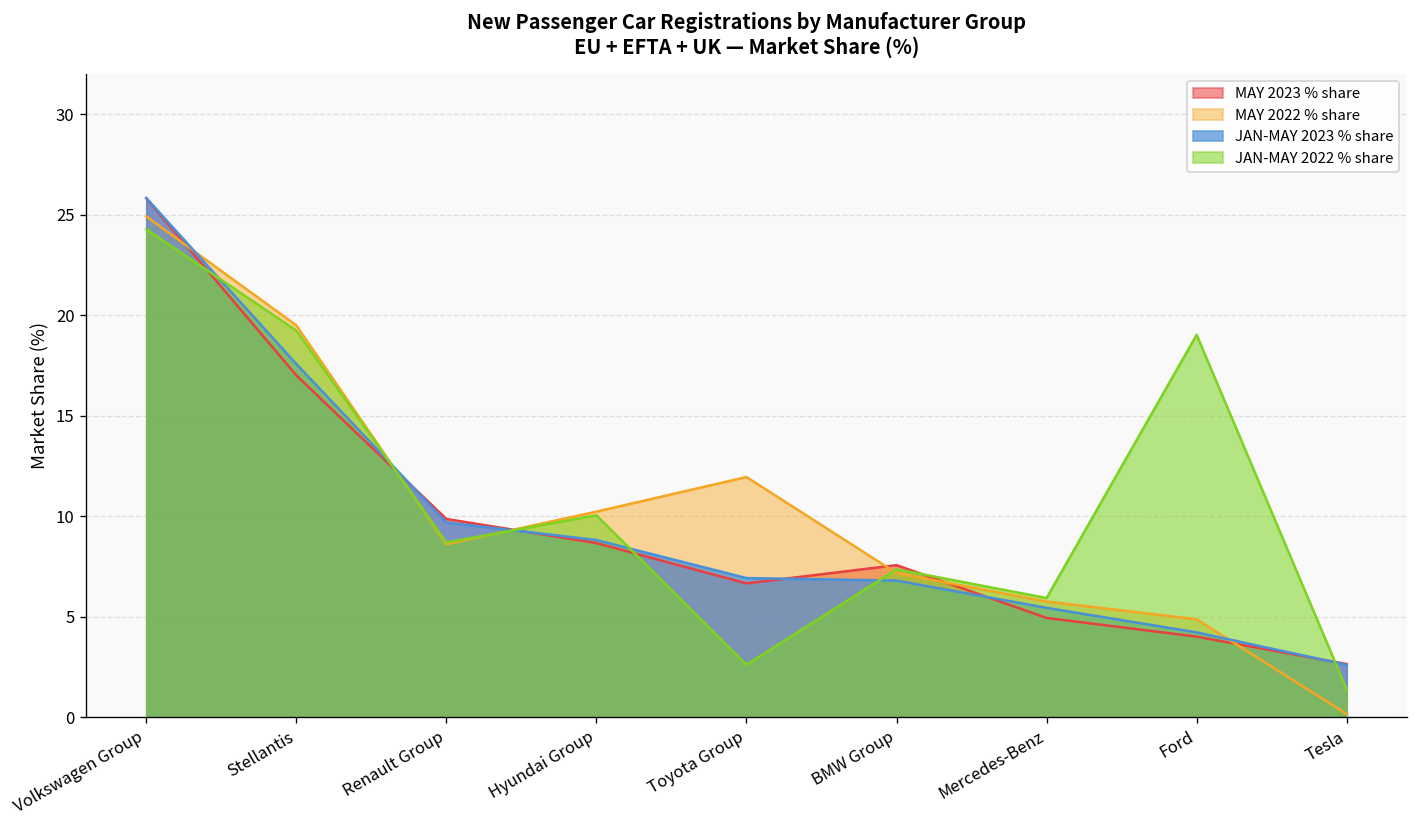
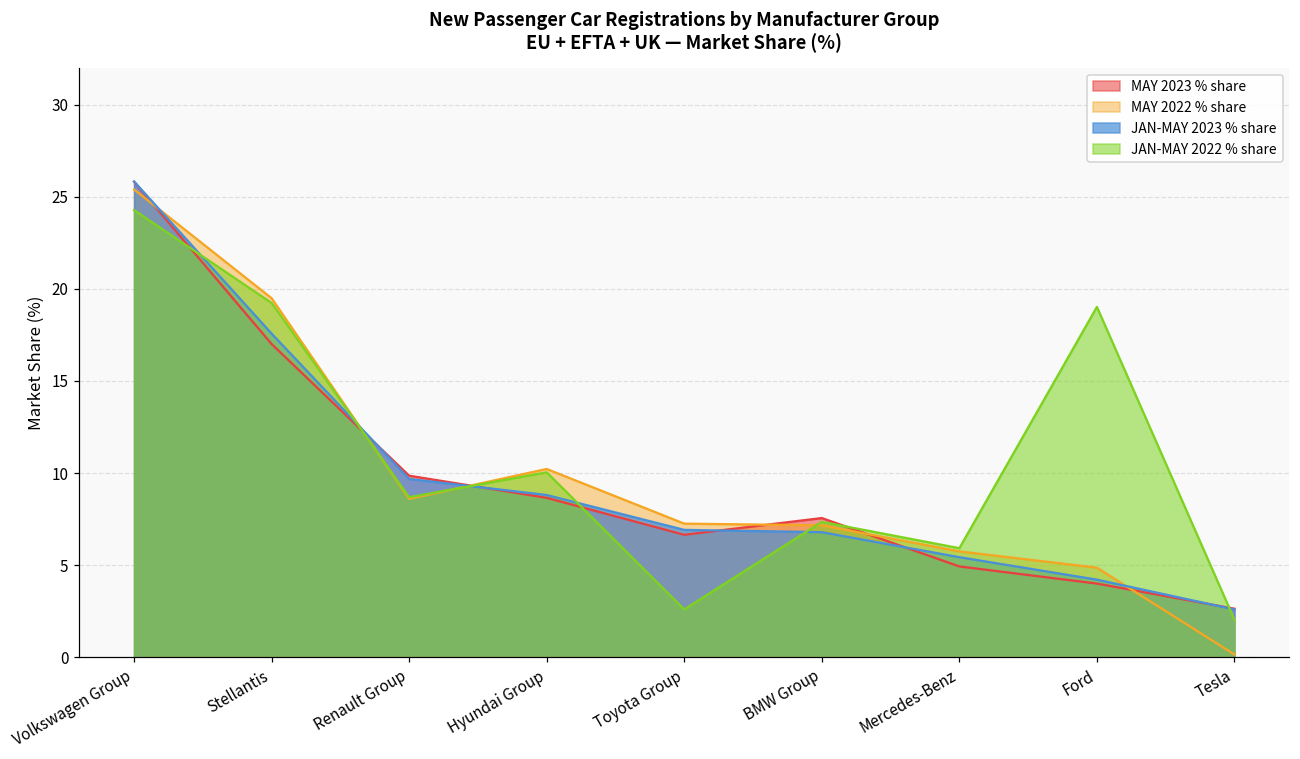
MAY 2022 % share, Volkswagen Group: 24.9 -> 25.4
MAY 2022 % share, Toyota Group: 11.9 -> 7.3
JAN-MAY 2022 % share, Tesla: 1.4 -> 2.0
